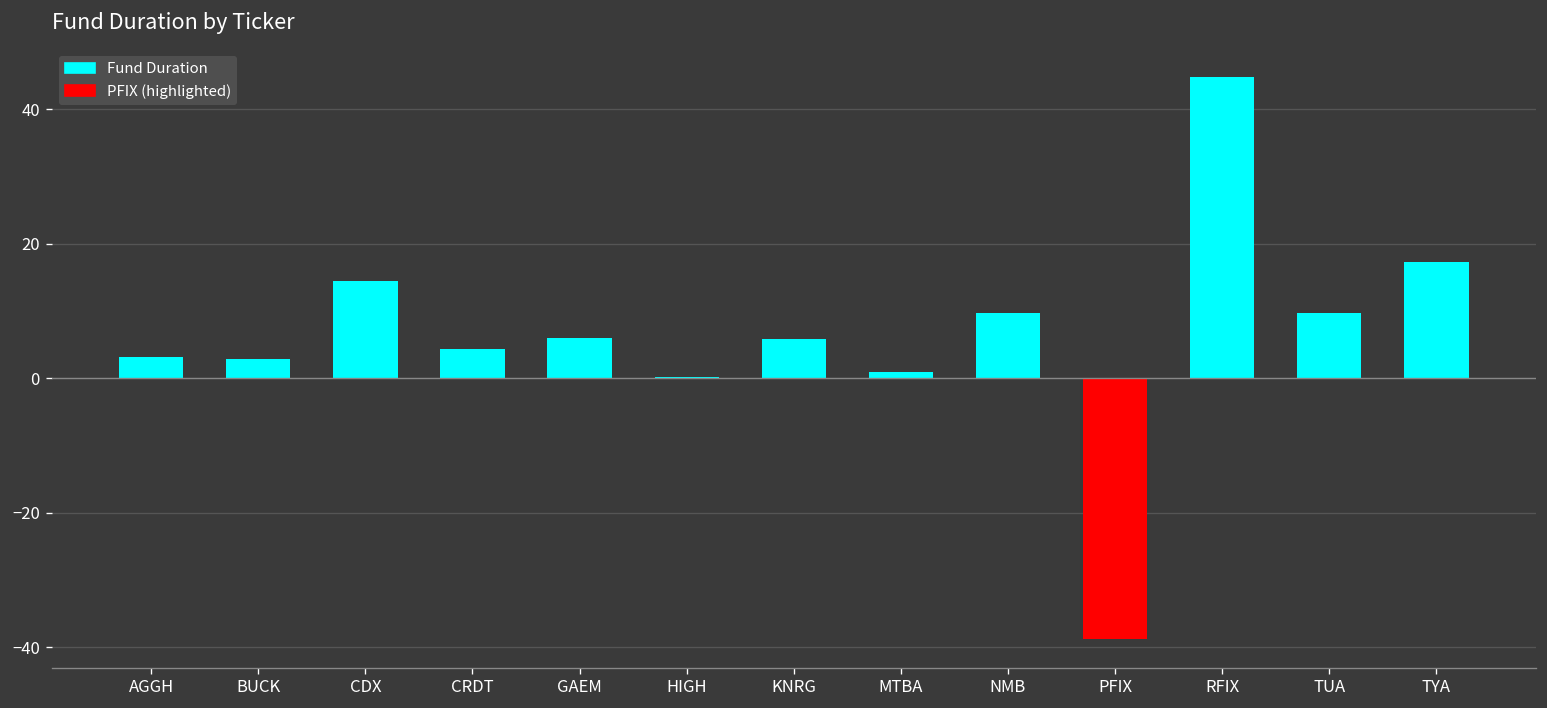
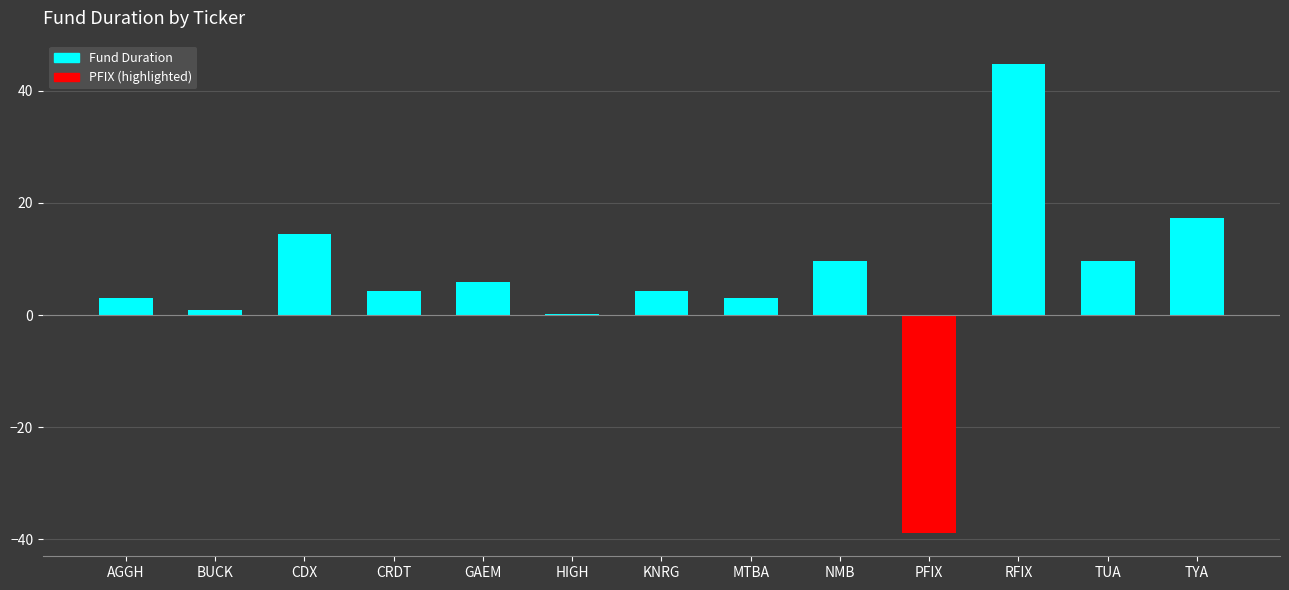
BUCK: 3 -> 1
KNRG: 6 -> 4
MTBA: 1 -> 3
